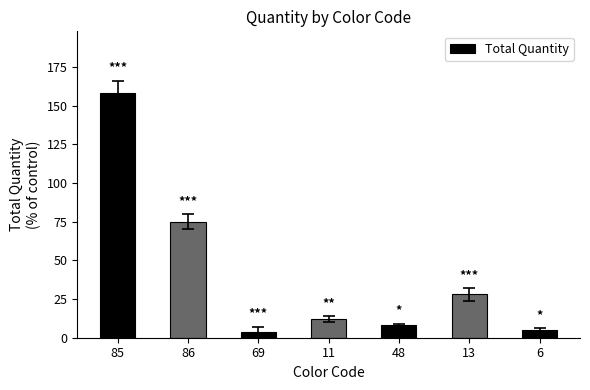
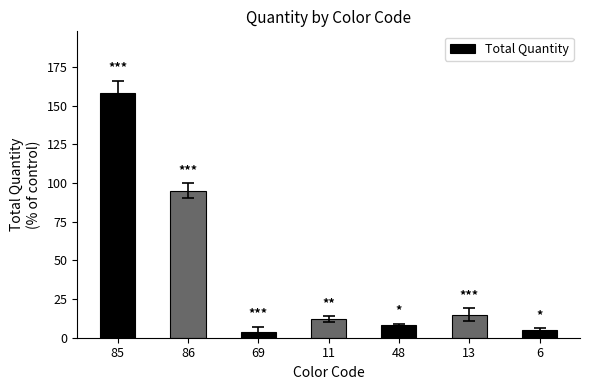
Total Quantity, 86: 75 -> 95
Total Quantity, 13: 28 -> 15
